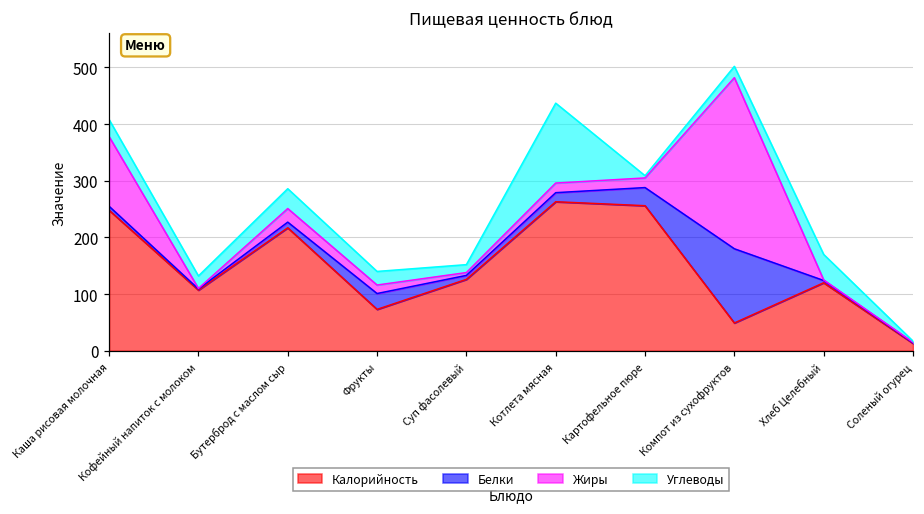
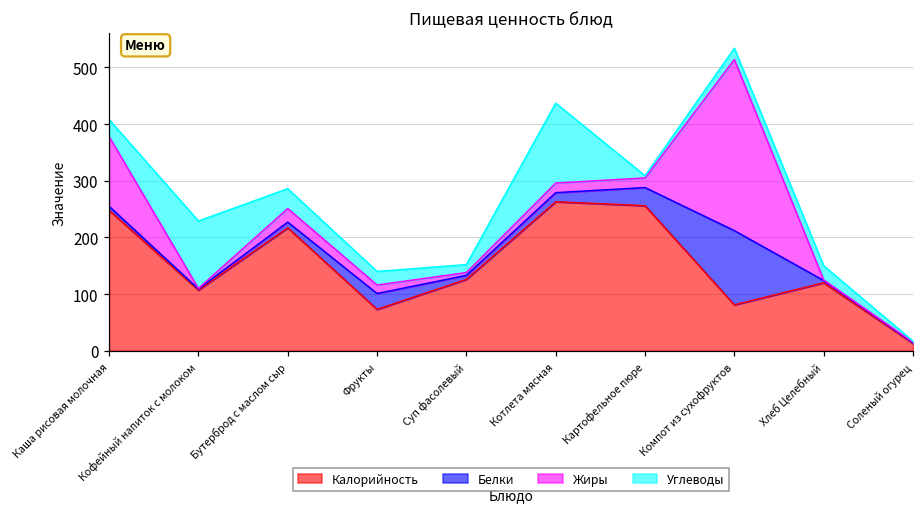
Углеводы, Кофейный напиток с молоком: 20 -> 120
Калорийность, Компот из сухофруктов: 50 -> 80
Углеводы, Хлеб Целебный: 50 -> 30
